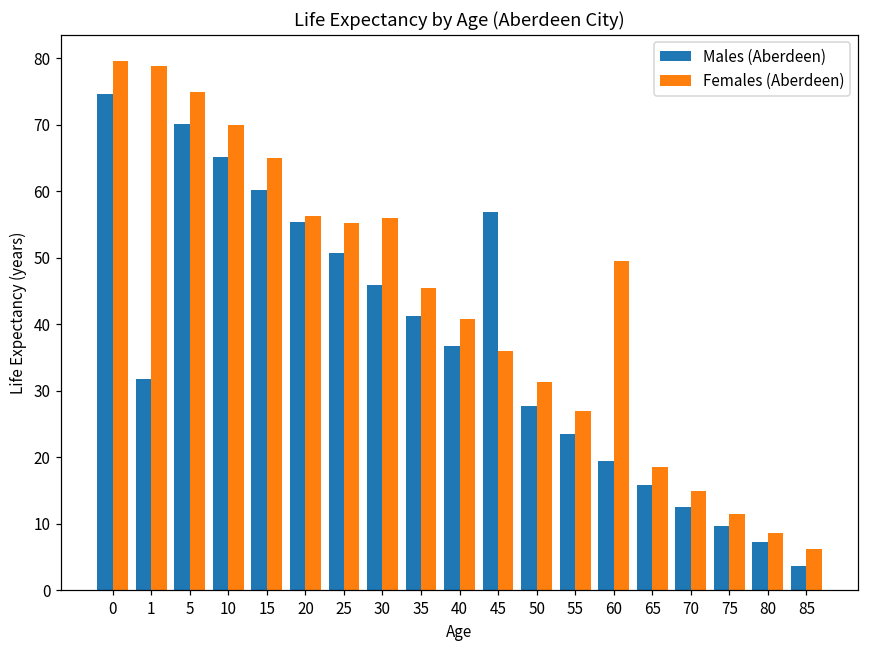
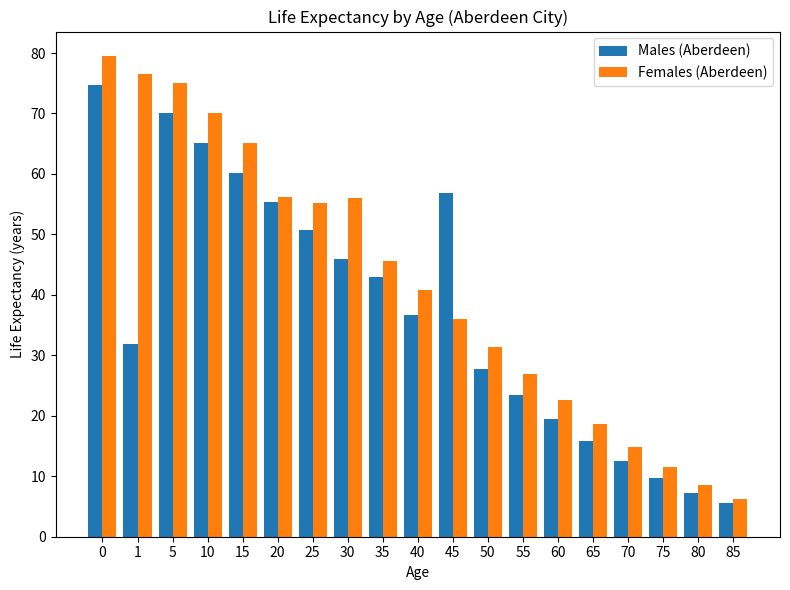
Females (Aberdeen), 1: 79 -> 76
Males (Aberdeen), 35: 41 -> 43
Females (Aberdeen), 60: 50 -> 23
Males (Aberdeen), 85: 4 -> 6
